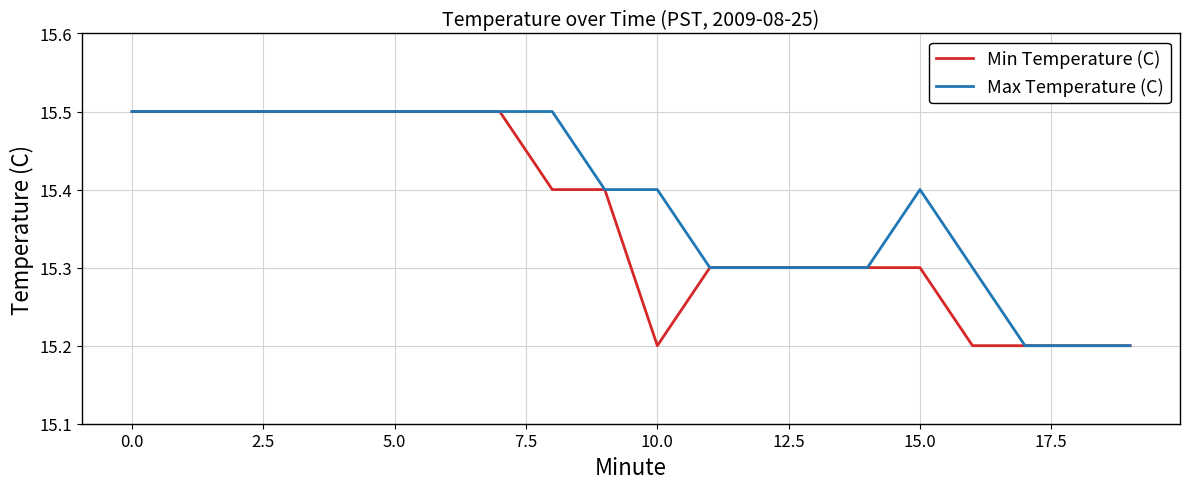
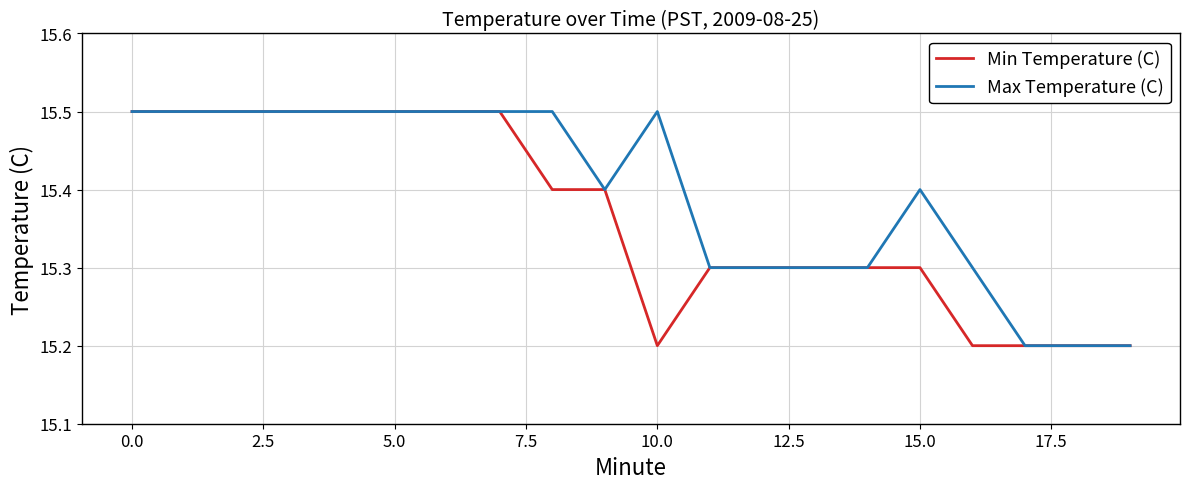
Max Temperature (C), 10.0: 15.4 -> 15.5
